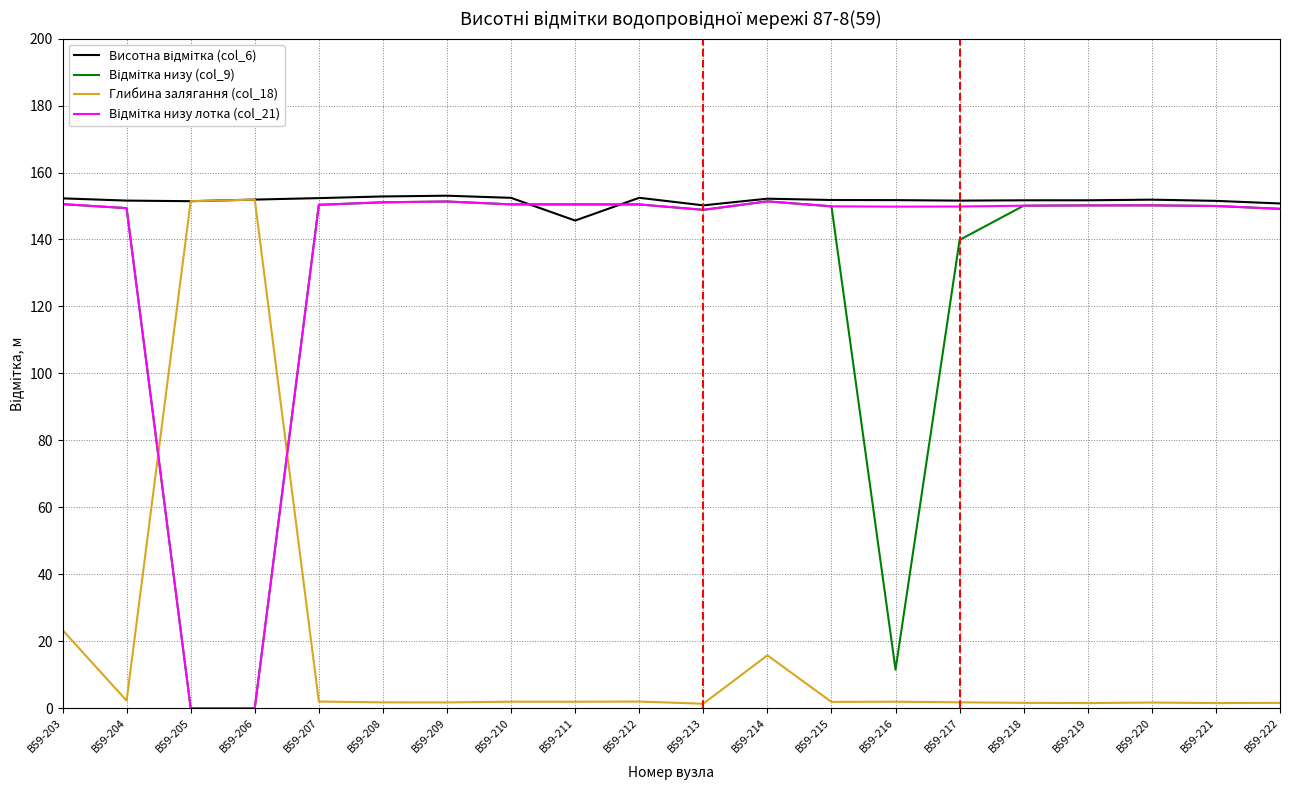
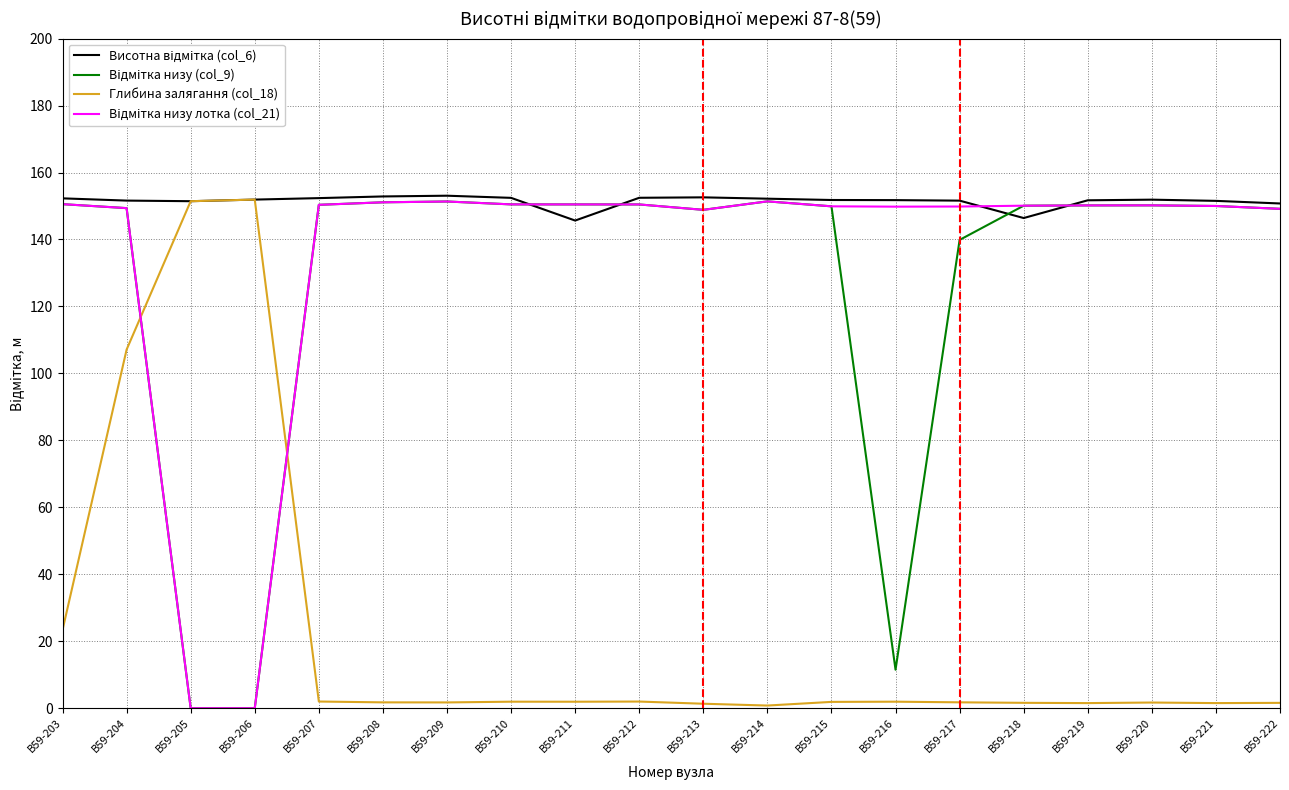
Глибина залягання (col_18), В59-204: 2 -> 107
Висотна відмітка (col_6), В59-213: 150 -> 153
Глибина залягання (col_18), В59-214: 16 -> 1
Висотна відмітка (col_6), В59-218: 152 -> 146
